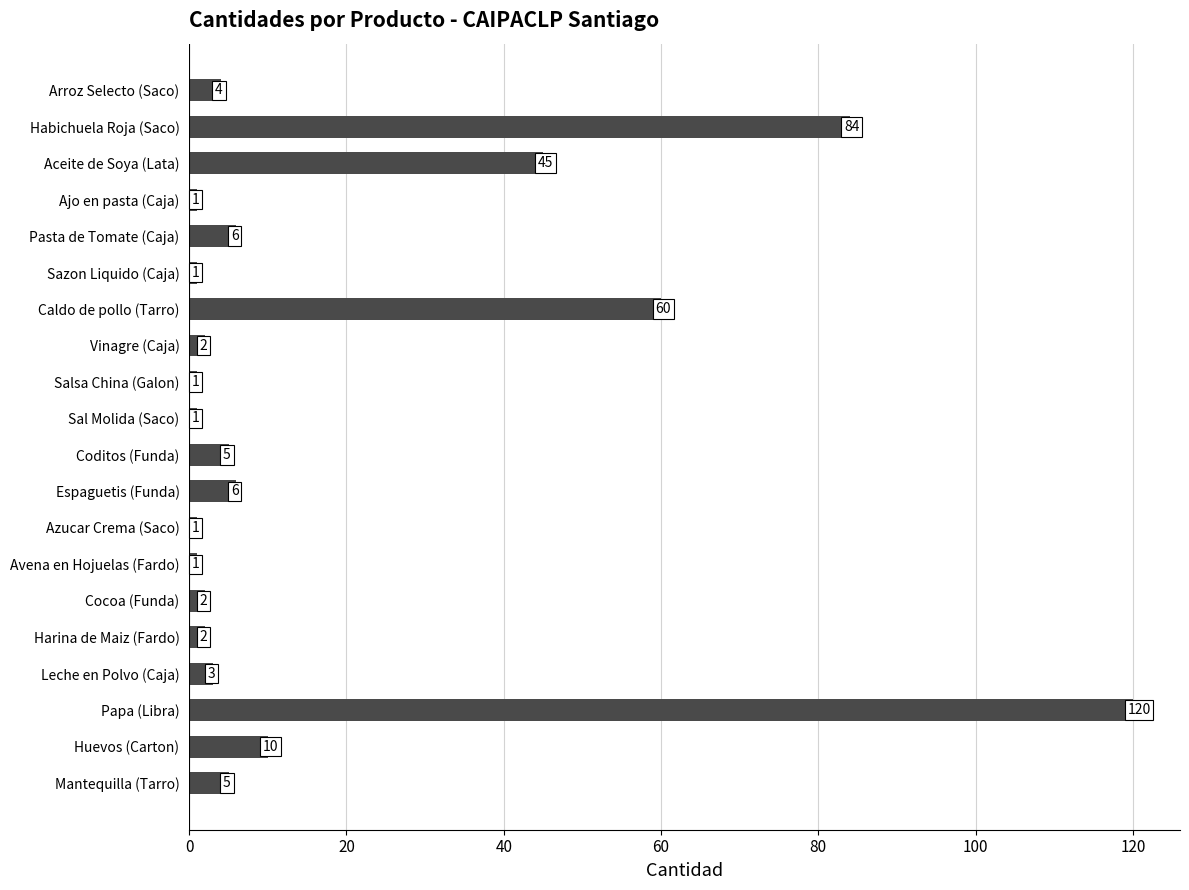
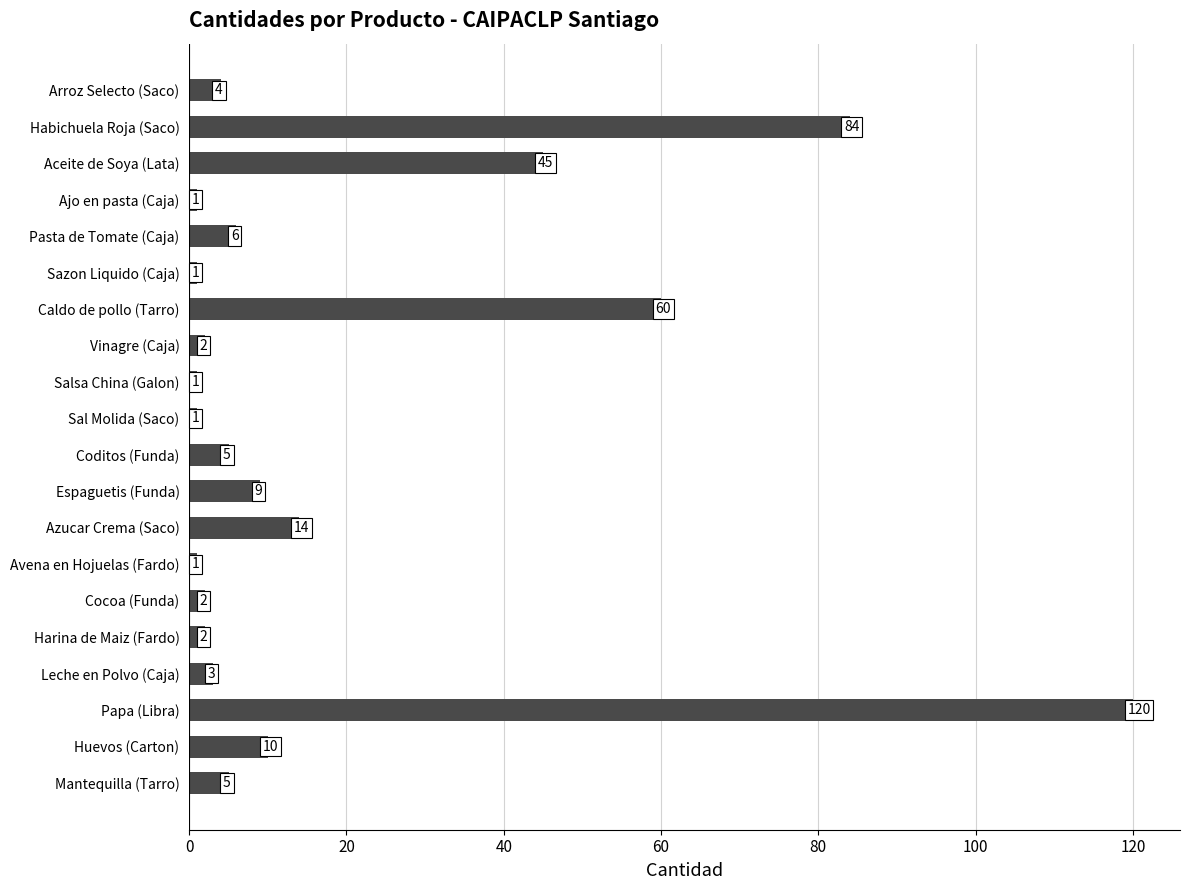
Espaguetis (Funda): 6 -> 9
Azucar Crema (Saco): 1 -> 14
